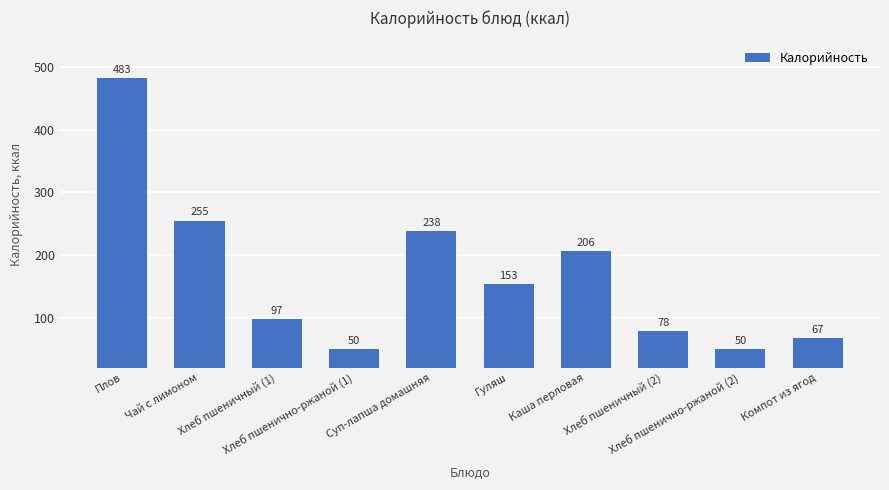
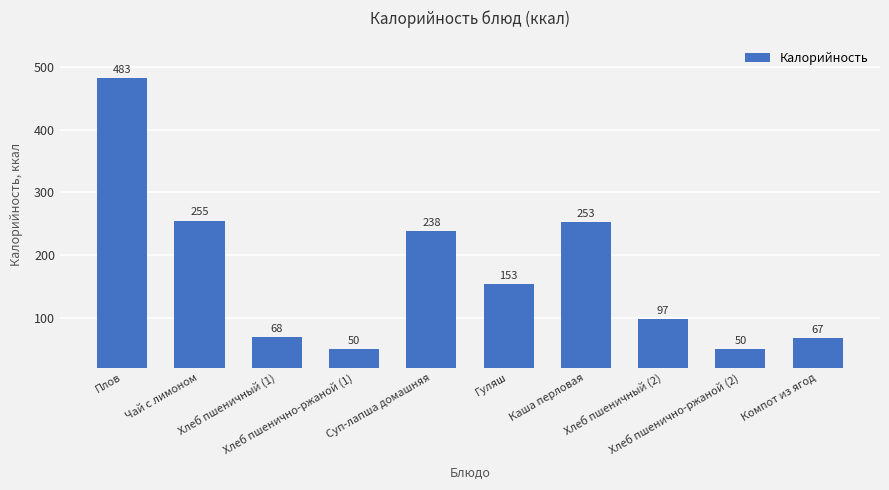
Хлеб пшеничный (1): 97 -> 68
Каша перловая: 206 -> 253
Хлеб пшеничный (2): 78 -> 97
